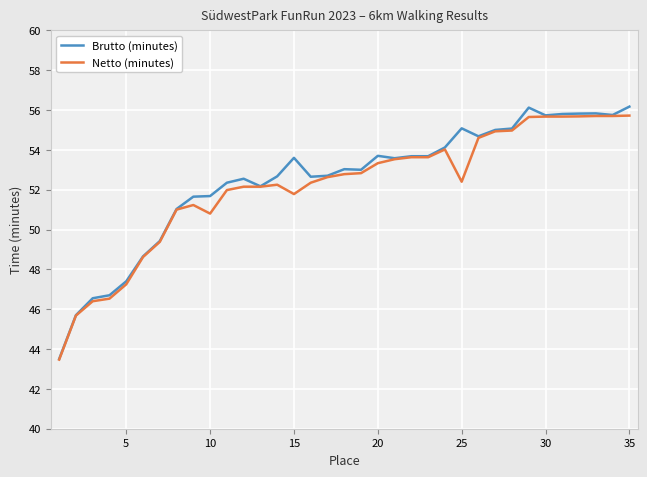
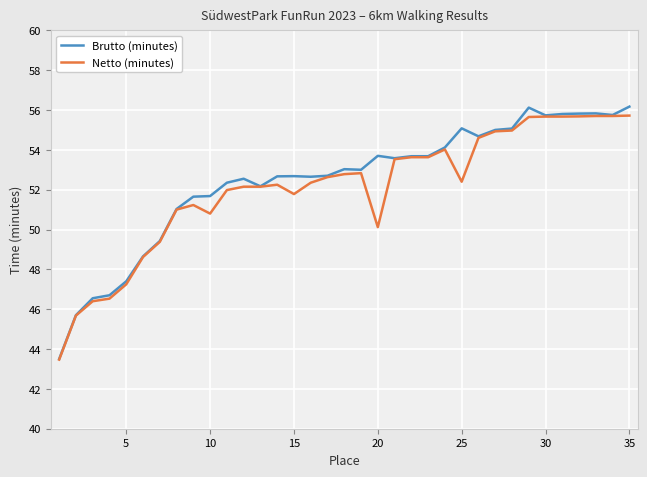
Brutto (minutes), 15: 53.6 -> 52.7
Netto (minutes), 20: 53.3 -> 50.1
